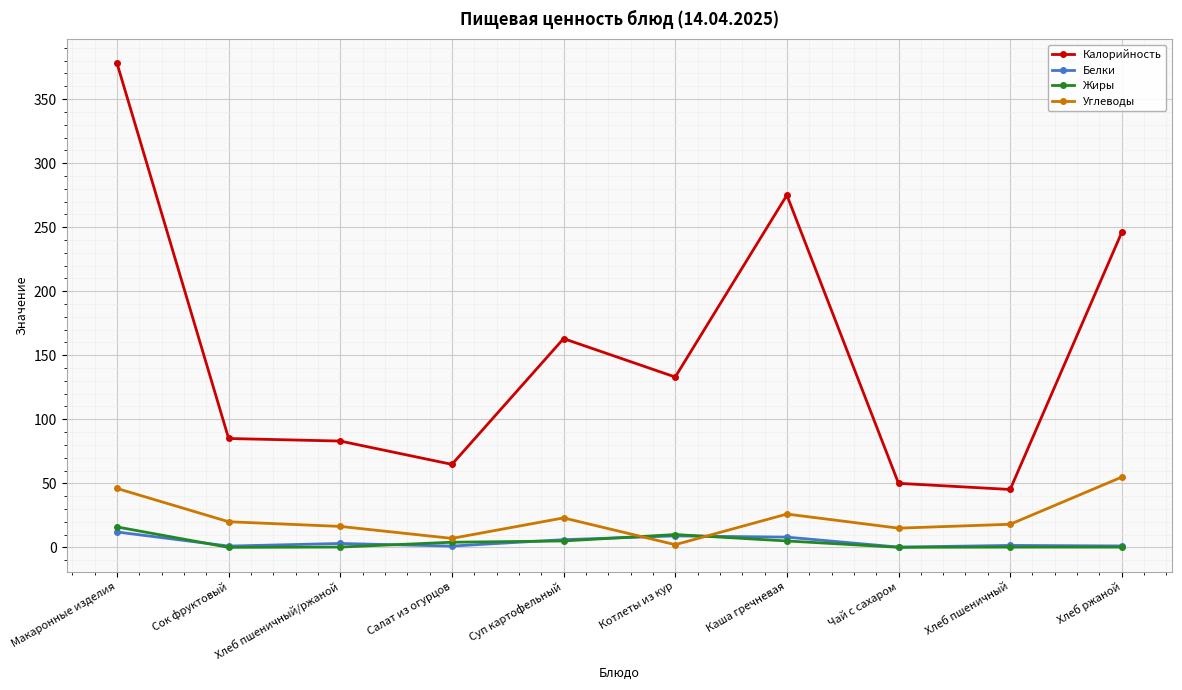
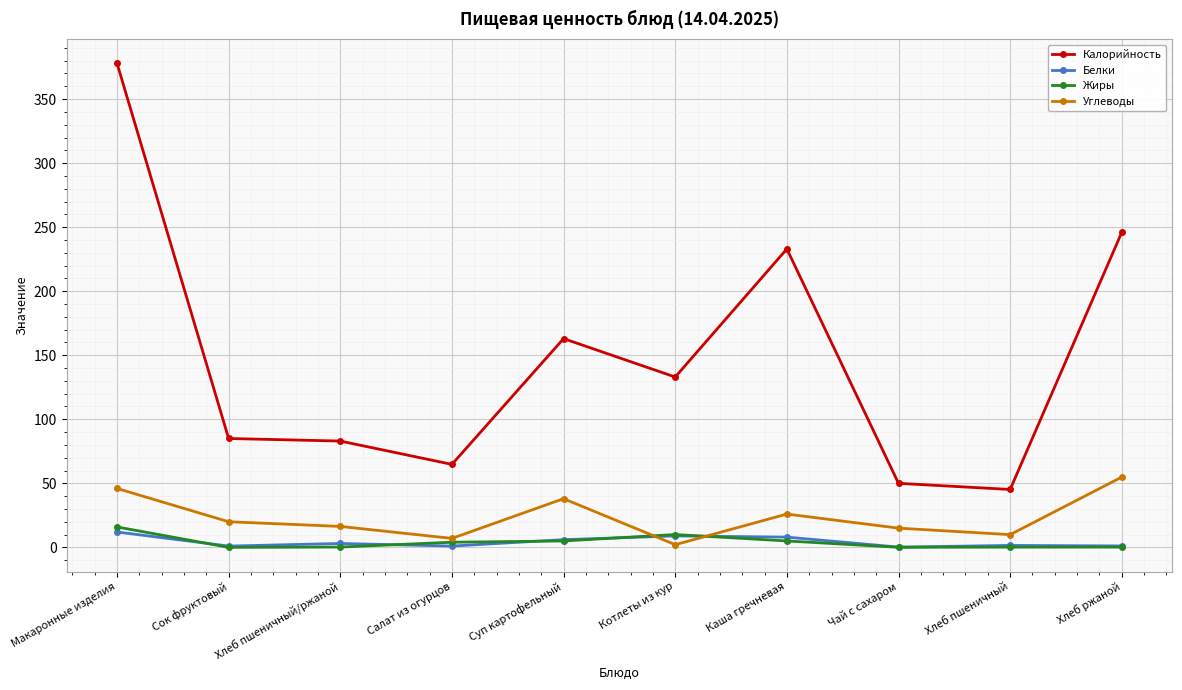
Углеводы, Суп картофельный: 23 -> 38
Калорийность, Каша гречневая: 275 -> 233
Углеводы, Хлеб пшеничный: 18 -> 10
